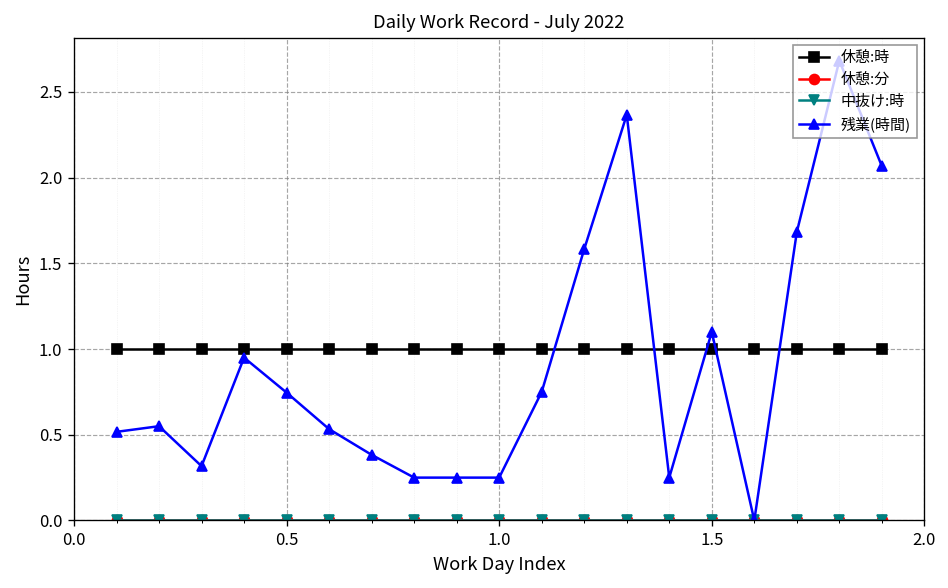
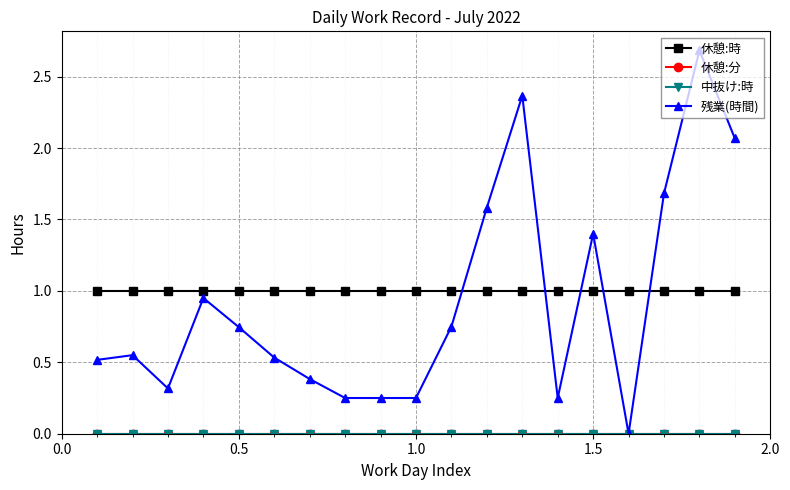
残業(時間), 1.5: 1.1 -> 1.4
